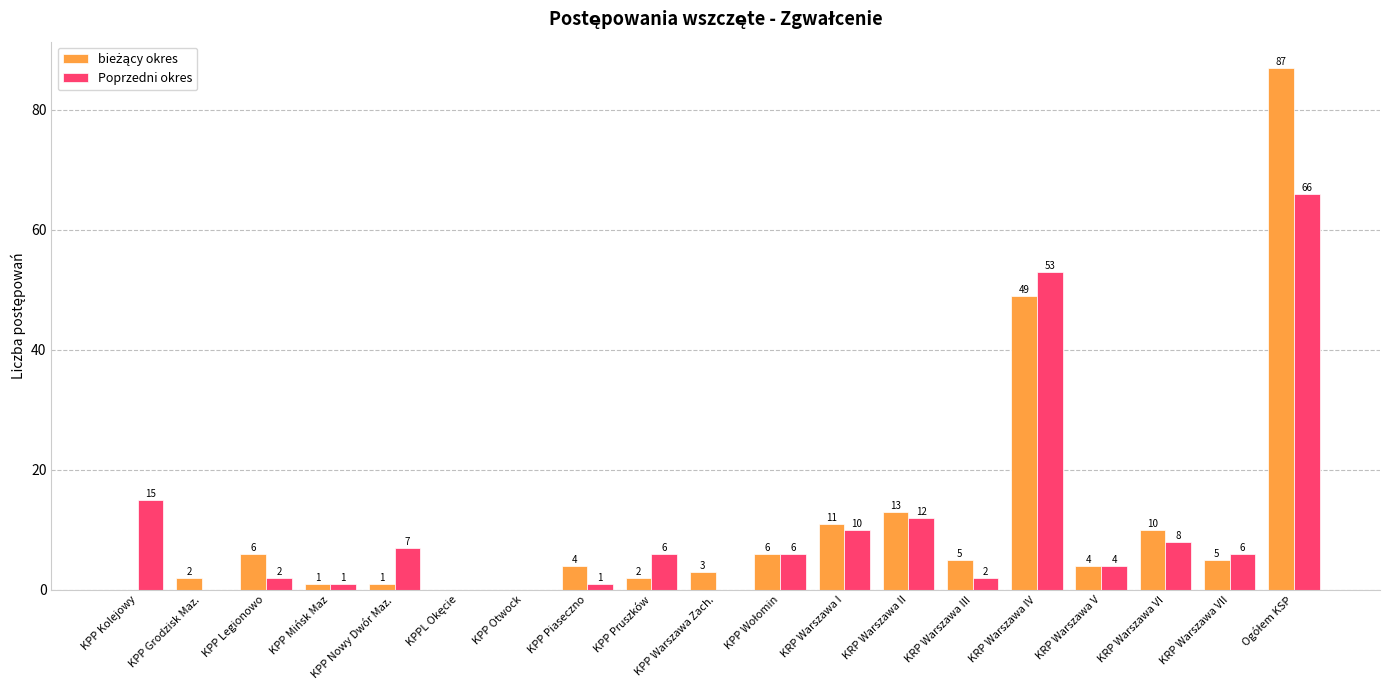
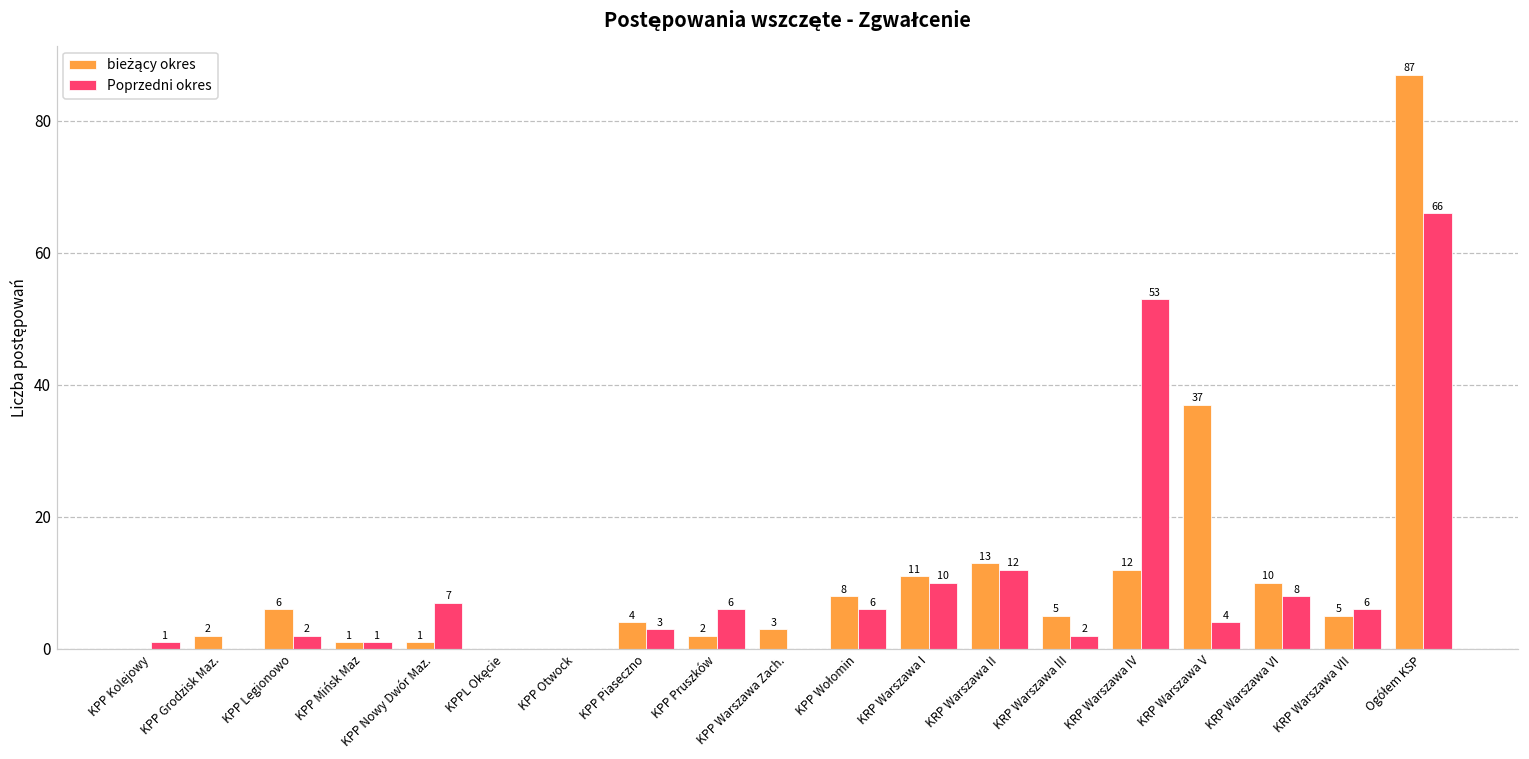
Poprzedni okres, KPP Kolejowy: 15 -> 1
Poprzedni okres, KPP Piaseczno: 1 -> 3
bieżący okres, KPP Wołomin: 6 -> 8
bieżący okres, KRP Warszawa IV: 49 -> 12
bieżący okres, KRP Warszawa V: 4 -> 37
